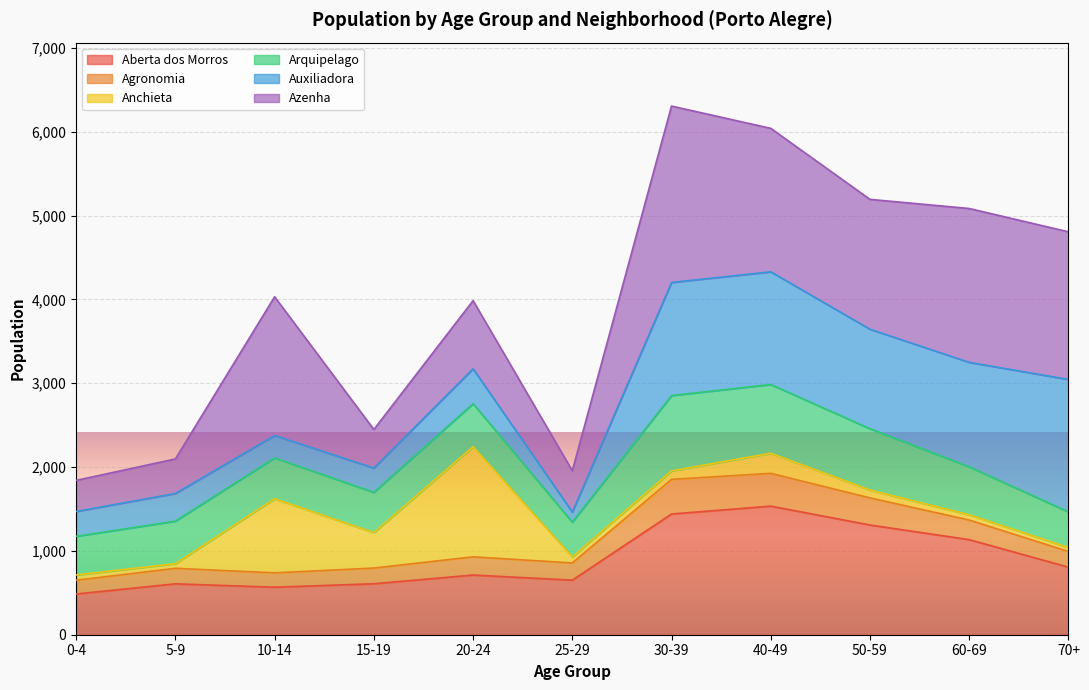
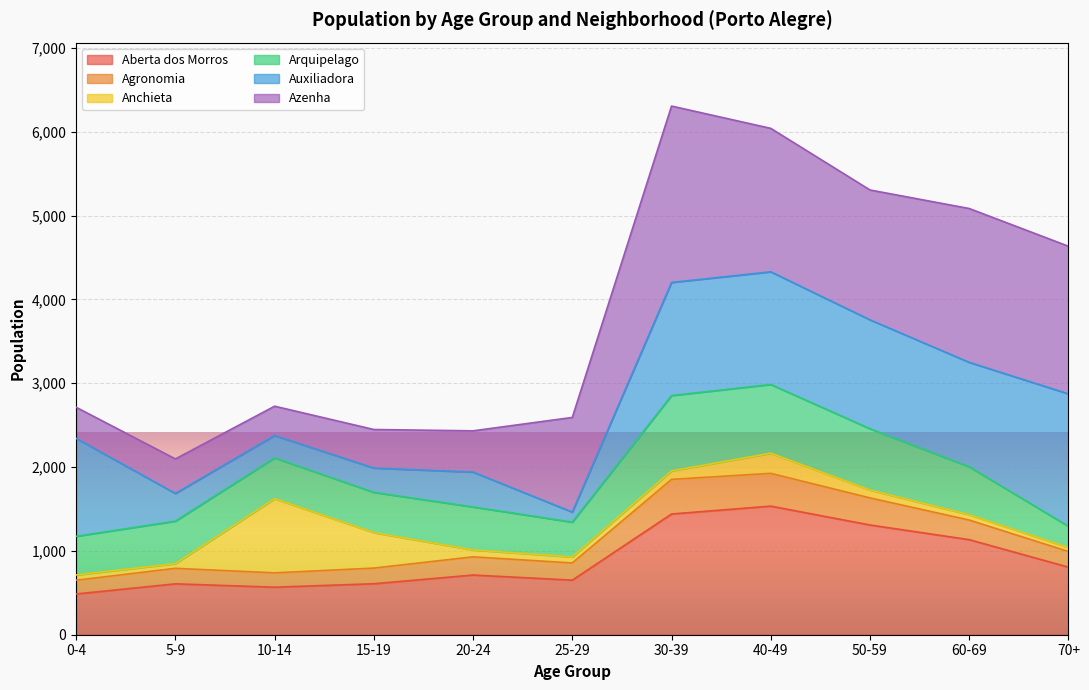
Auxiliadora, 0-4: 300 -> 1,200
Azenha, 10-14: 1,700 -> 400
Anchieta, 20-24: 1,300 -> 100
Azenha, 20-24: 800 -> 500
Azenha, 25-29: 500 -> 1,100
Auxiliadora, 50-59: 1,200 -> 1,300
Arquipelago, 70+: 400 -> 300
